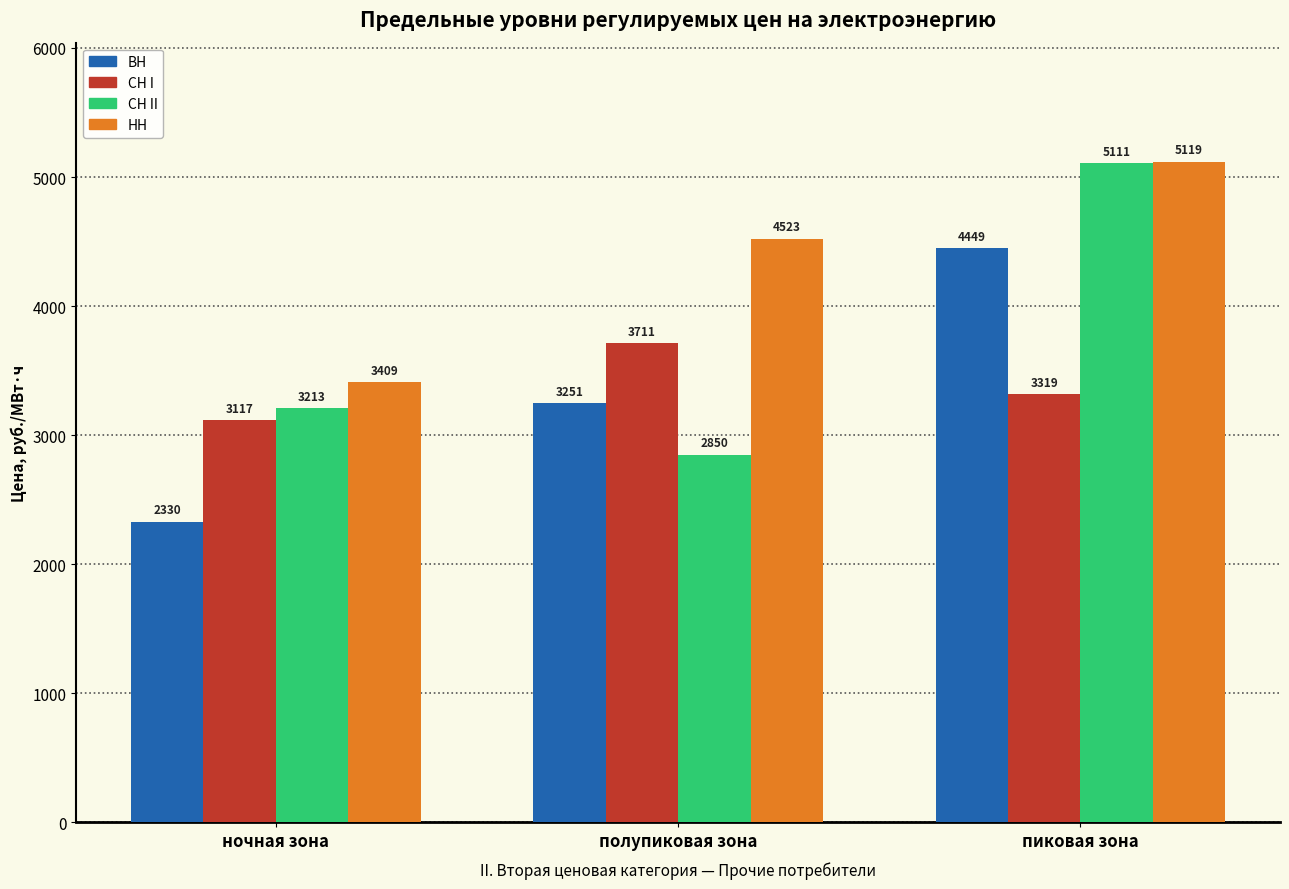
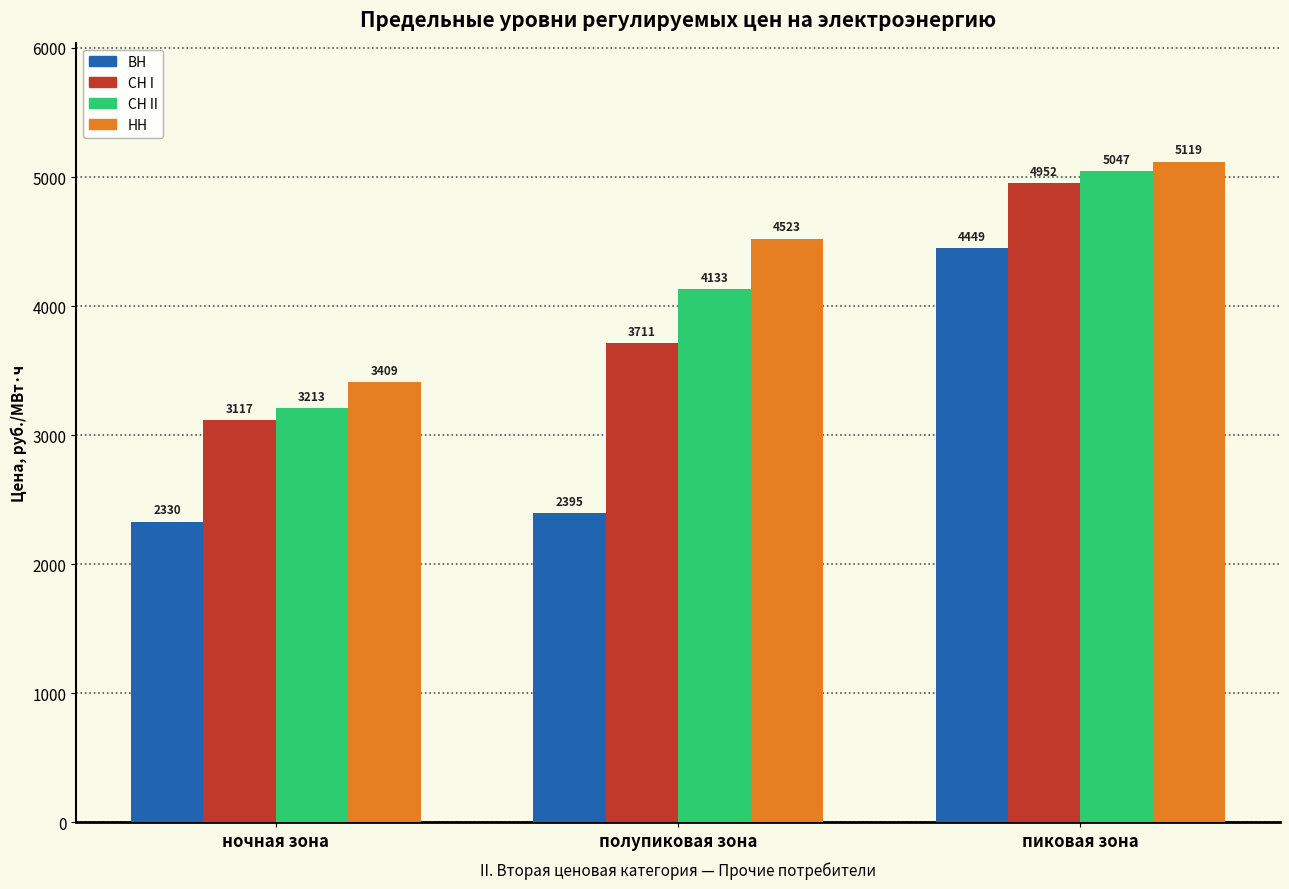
ВН, полупиковая зона: 3251 -> 2395
СН II, полупиковая зона: 2850 -> 4133
СН I, пиковая зона: 3319 -> 4952
СН II, пиковая зона: 5111 -> 5047
